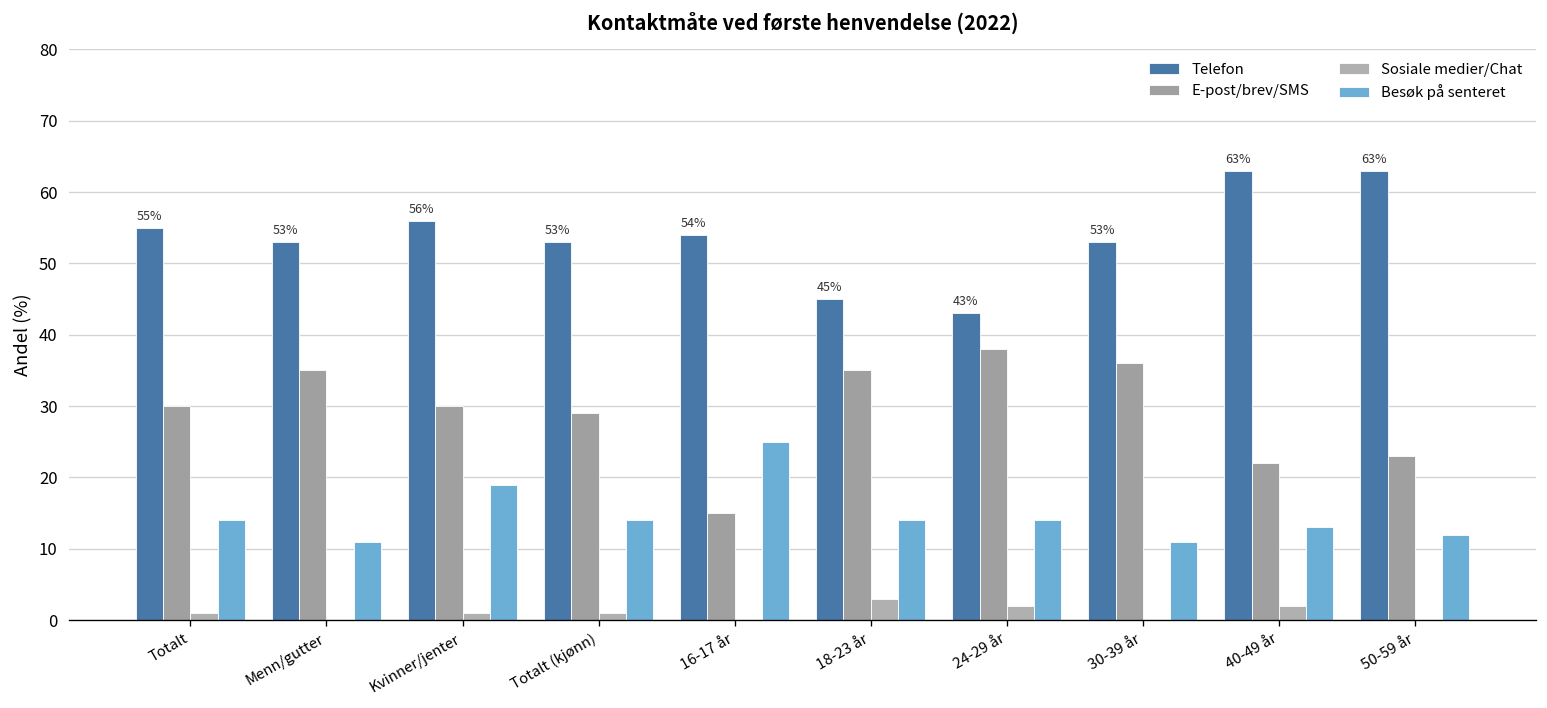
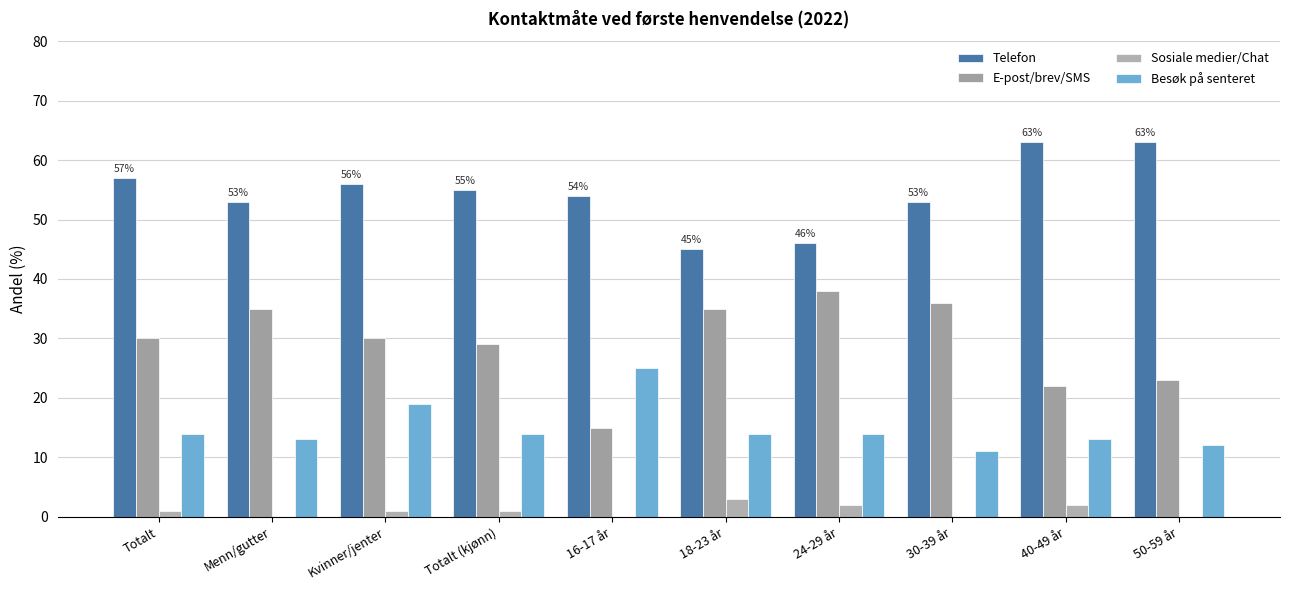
Telefon, Totalt: 55% -> 57%
Besøk på senteret, Menn/gutter: 11 -> 13
Telefon, Totalt (kjønn): 53% -> 55%
Telefon, 24-29 år: 43% -> 46%
